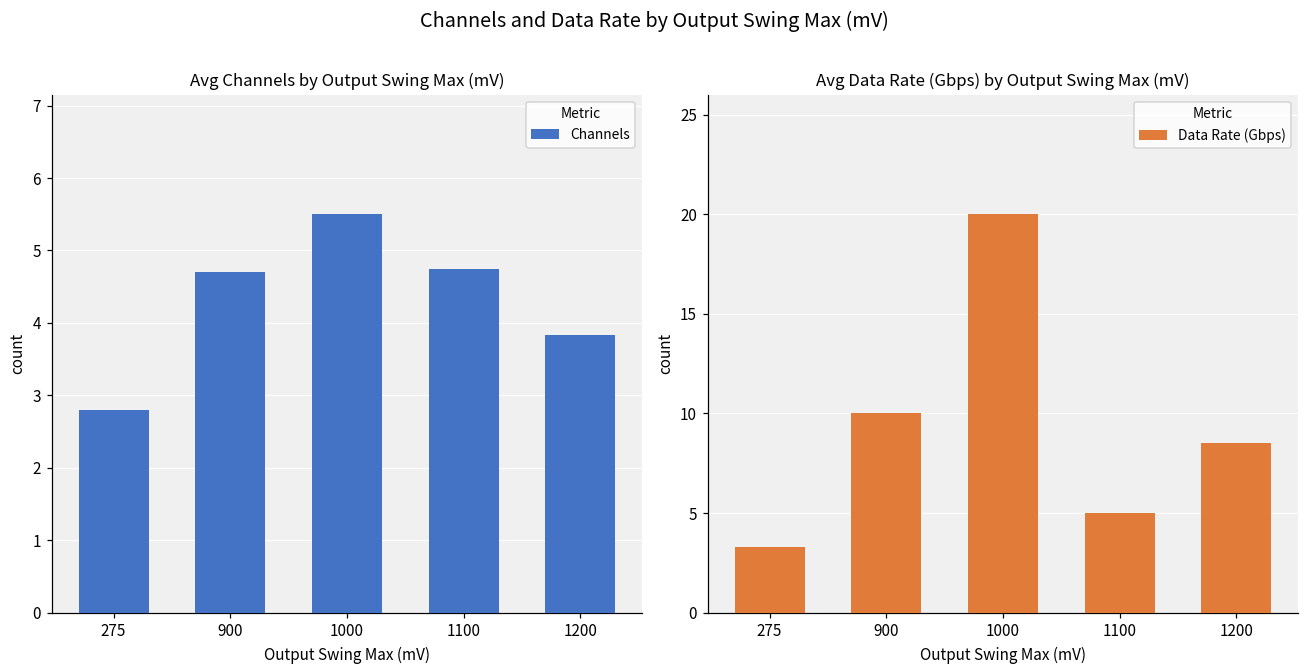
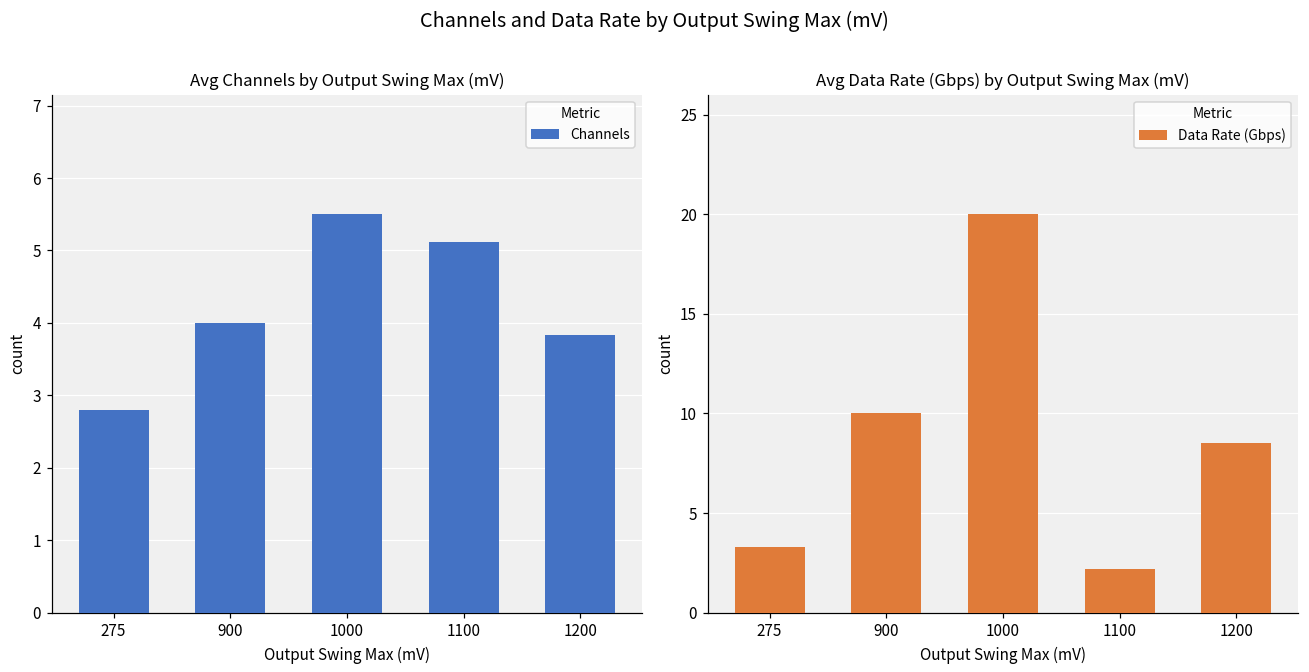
Avg Channels by Output Swing Max (mV), 900: 4.7 -> 4.0
Avg Channels by Output Swing Max (mV), 1100: 4.8 -> 5.1
Avg Data Rate (Gbps) by Output Swing Max (mV), 1100: 5.0 -> 2.2
